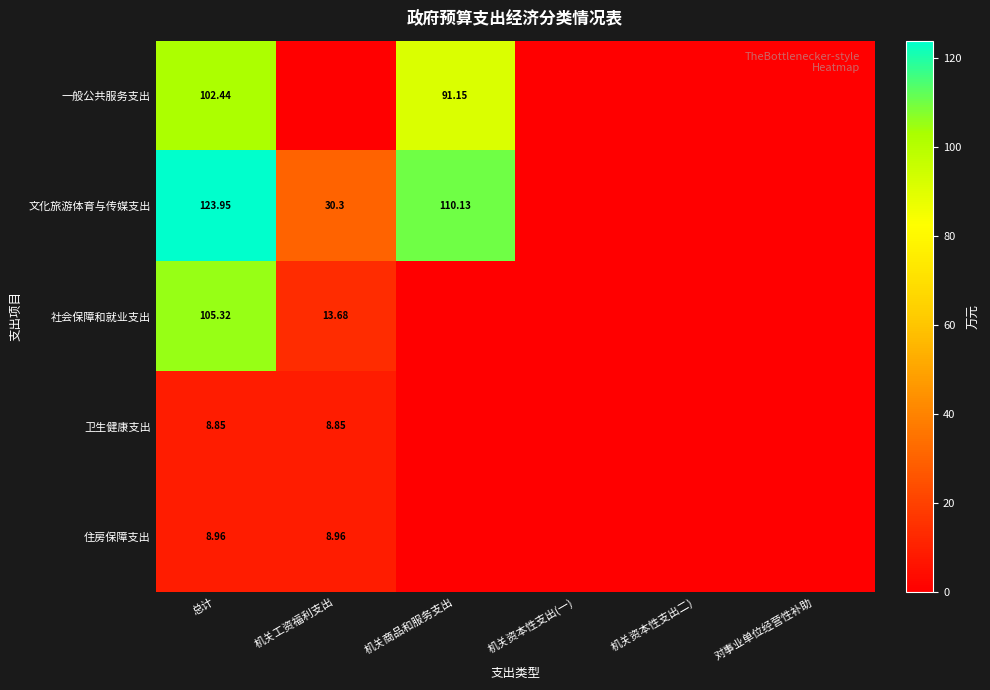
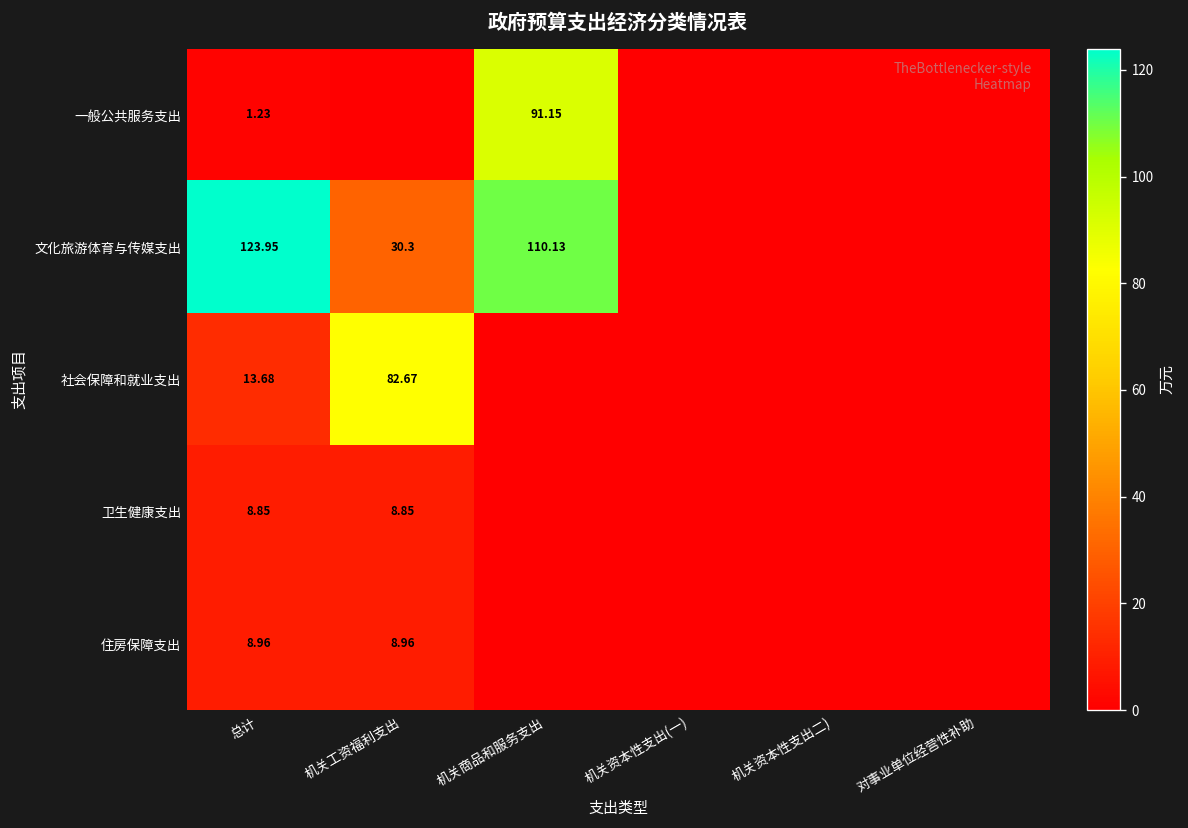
一般公共服务支出, 总计: 102.44 -> 1.23
社会保障和就业支出, 总计: 105.32 -> 13.68
社会保障和就业支出, 机关工资福利支出: 13.68 -> 82.67
